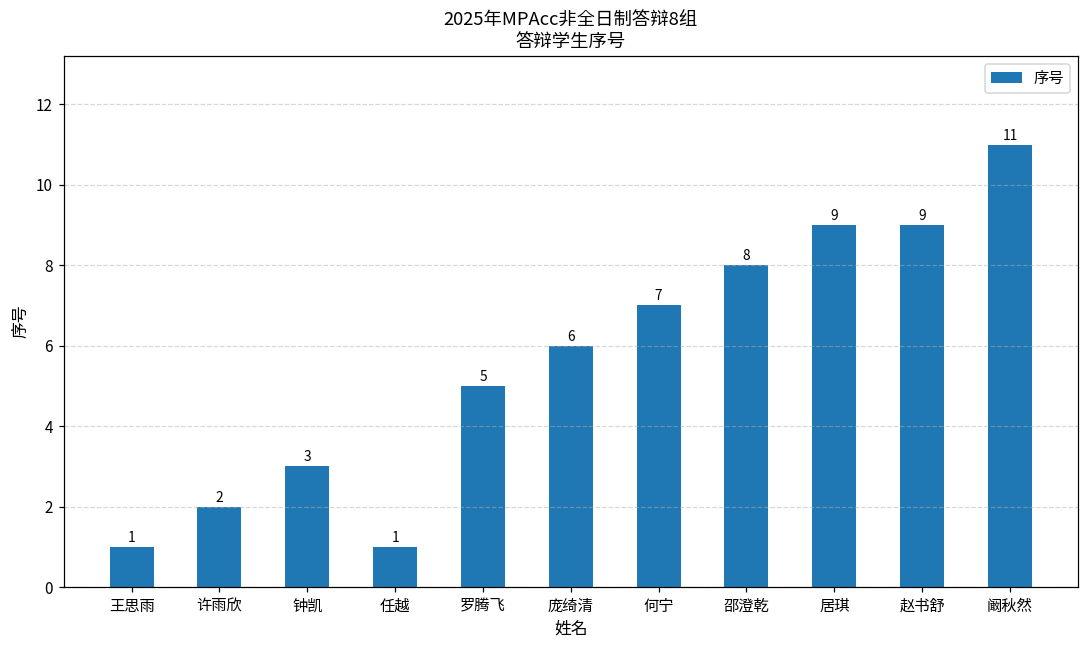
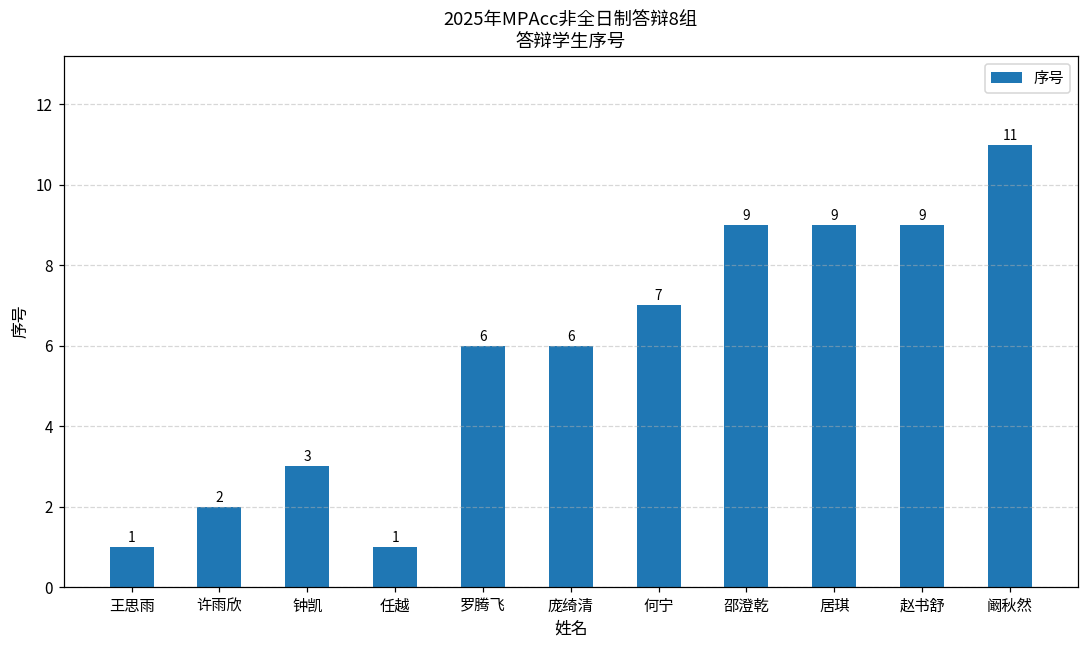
罗腾飞: 5 -> 6
邵澄乾: 8 -> 9
